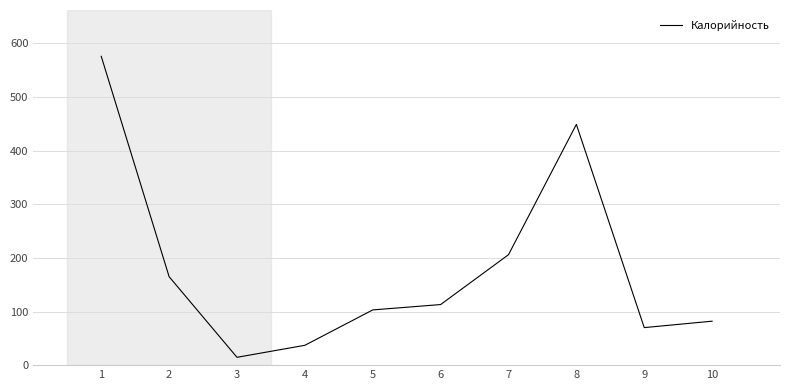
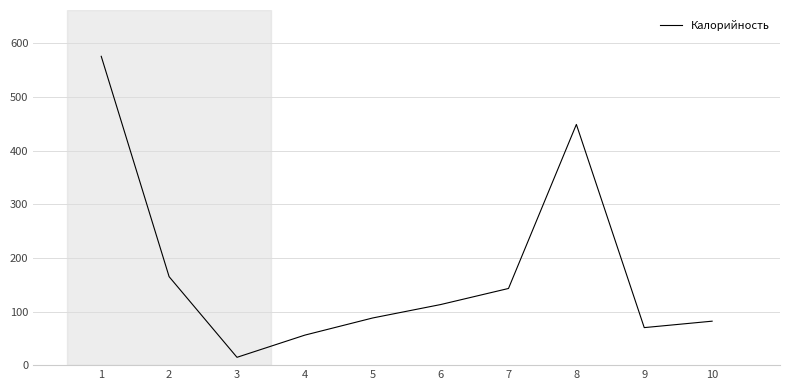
4: 40 -> 60
5: 100 -> 90
7: 210 -> 140
